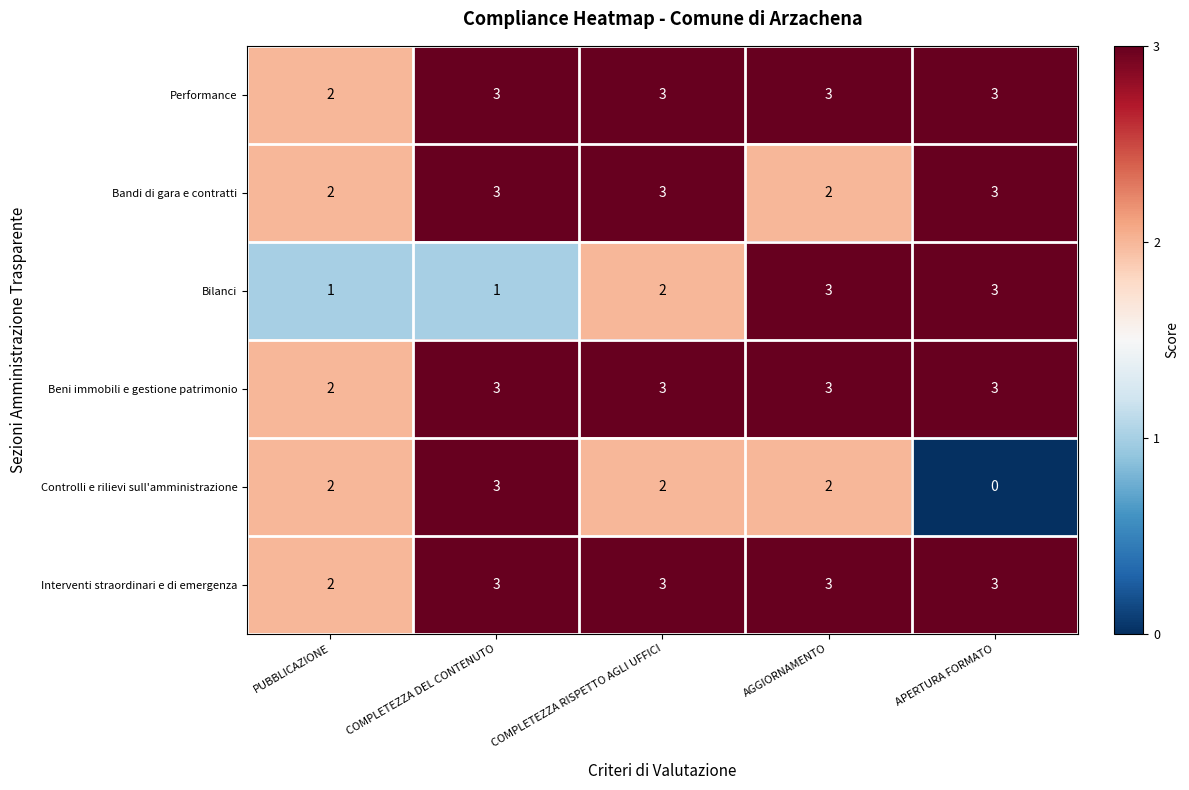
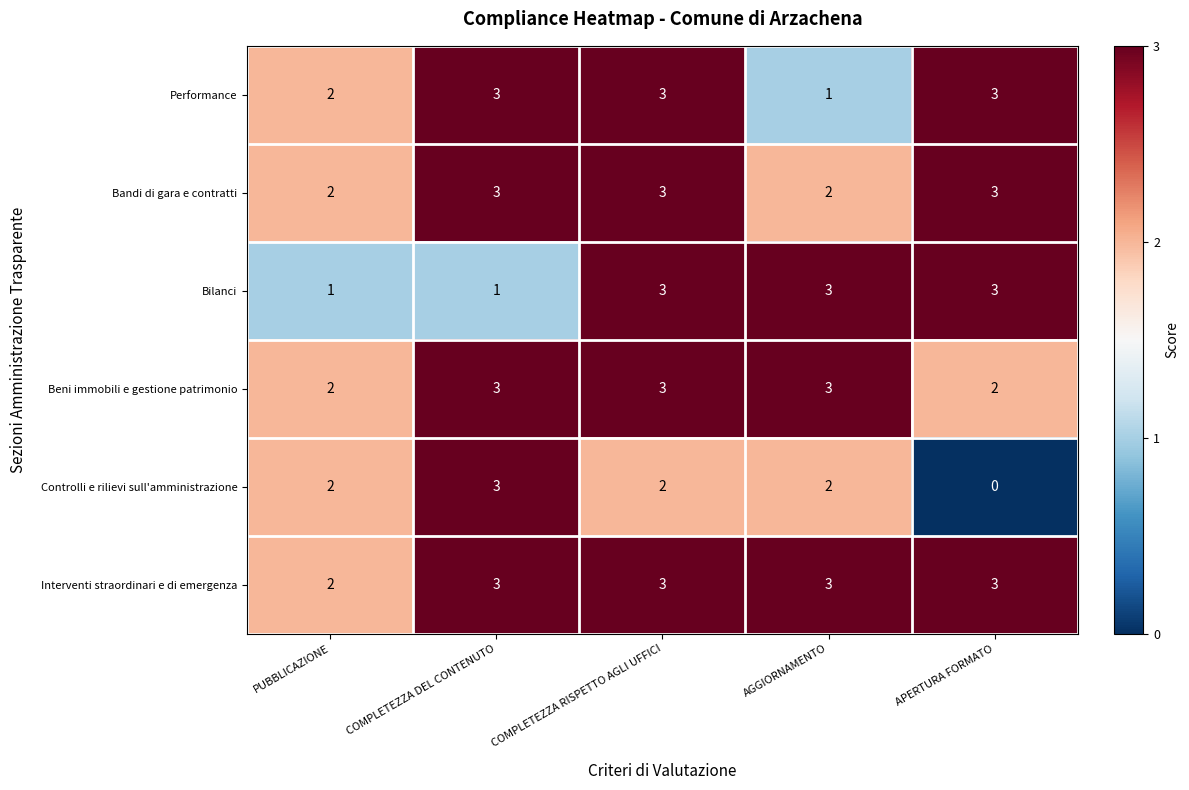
Performance, AGGIORNAMENTO: 3 -> 1
Bilanci, COMPLETEZZA RISPETTO AGLI UFFICI: 2 -> 3
Beni immobili e gestione patrimonio, APERTURA FORMATO: 3 -> 2
